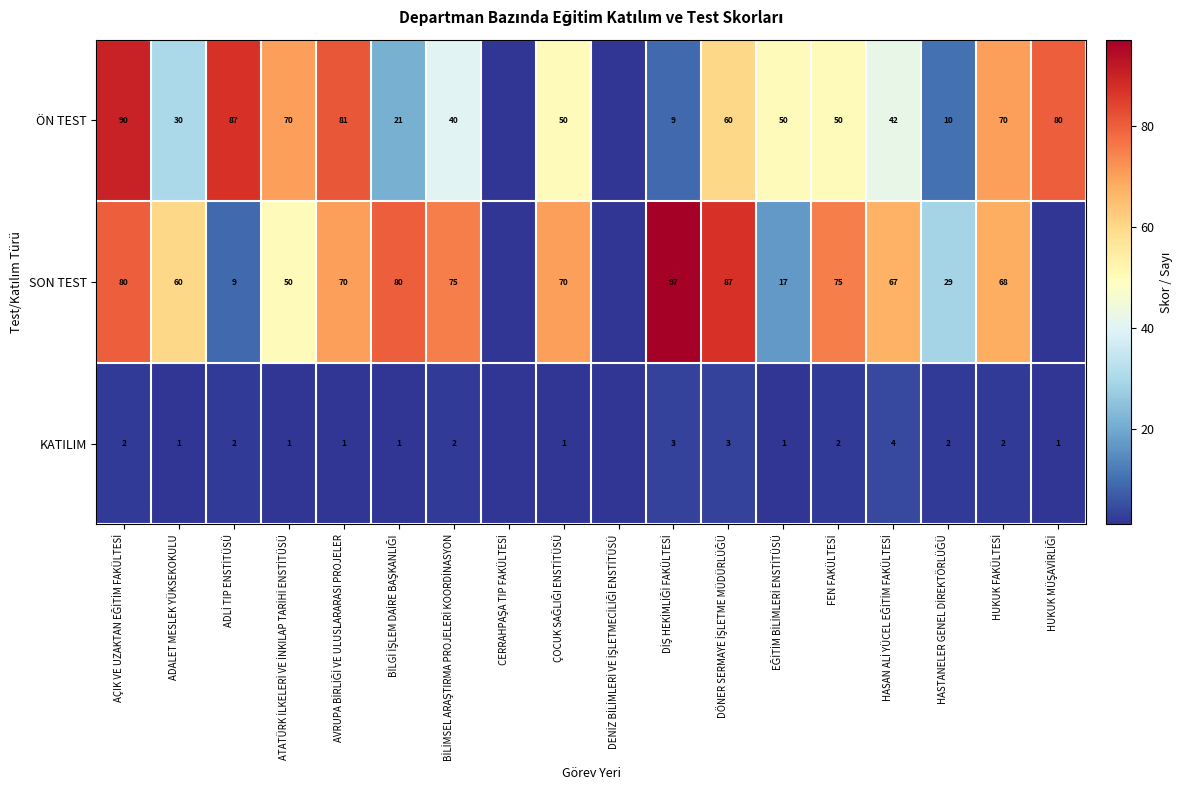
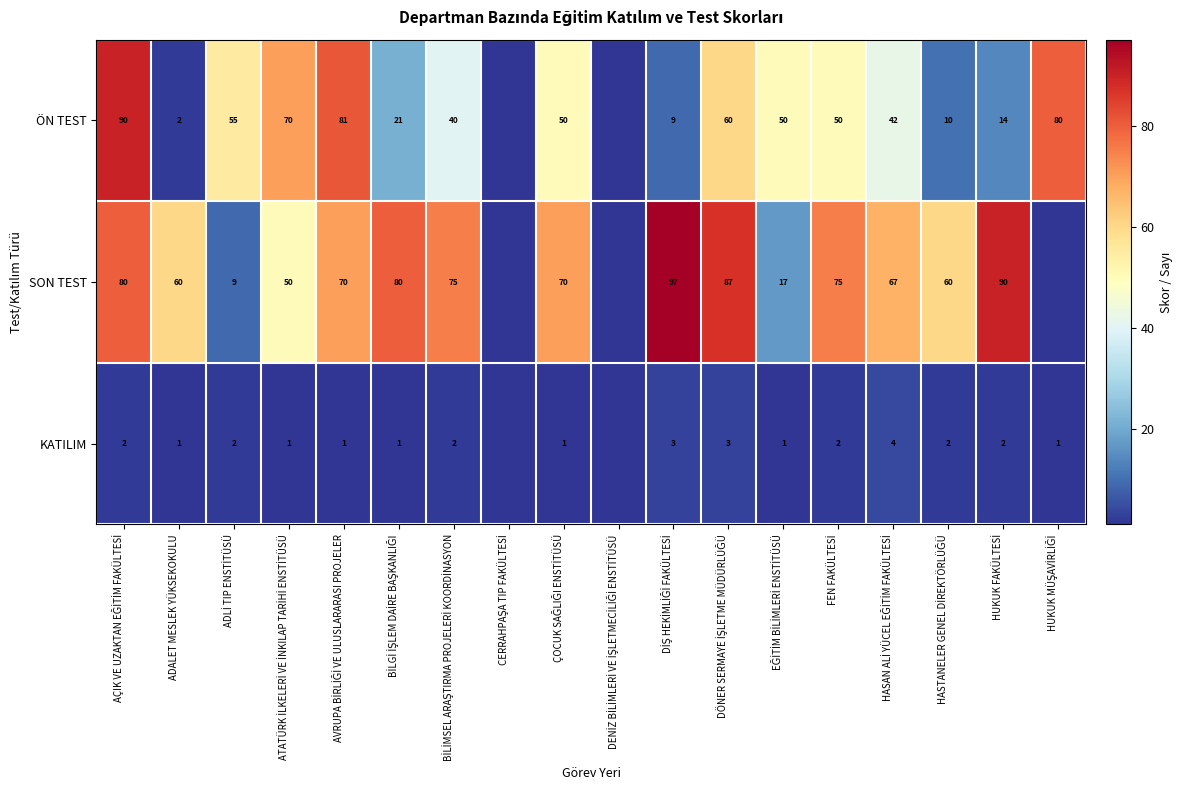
ÖN TEST, ADALET MESLEK YÜKSEKOKULU: 30 -> 2
ÖN TEST, ADLİ TIP ENSTİTÜSÜ: 87 -> 55
ÖN TEST, HUKUK FAKÜLTESİ: 70 -> 14
SON TEST, HASTANELER GENEL DİREKTÖRLÜĞÜ: 29 -> 60
SON TEST, HUKUK FAKÜLTESİ: 68 -> 90
